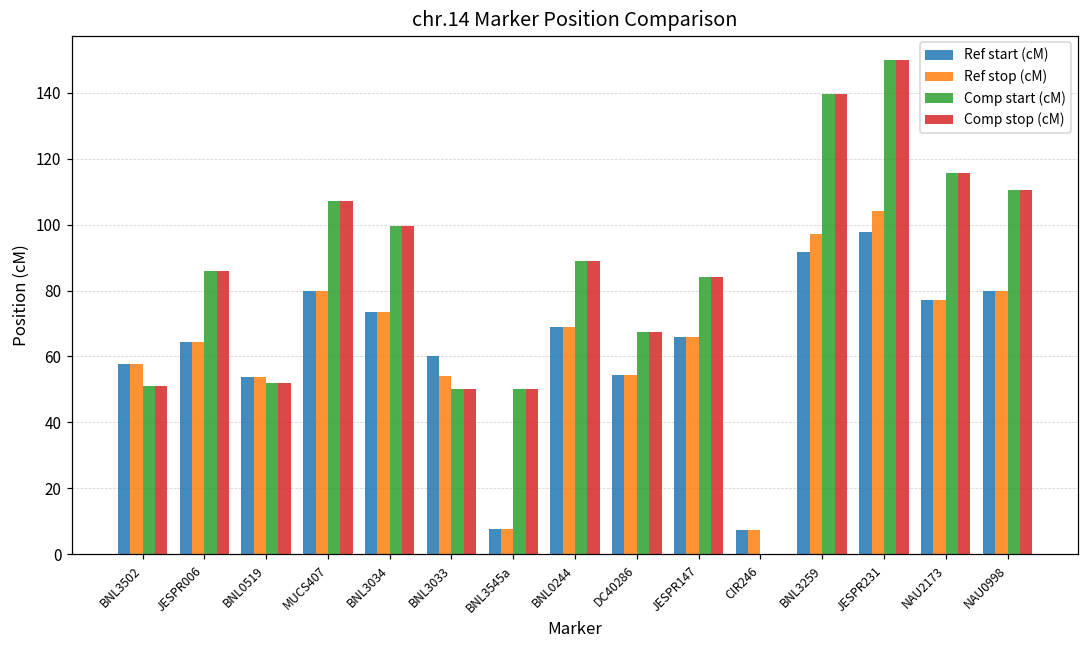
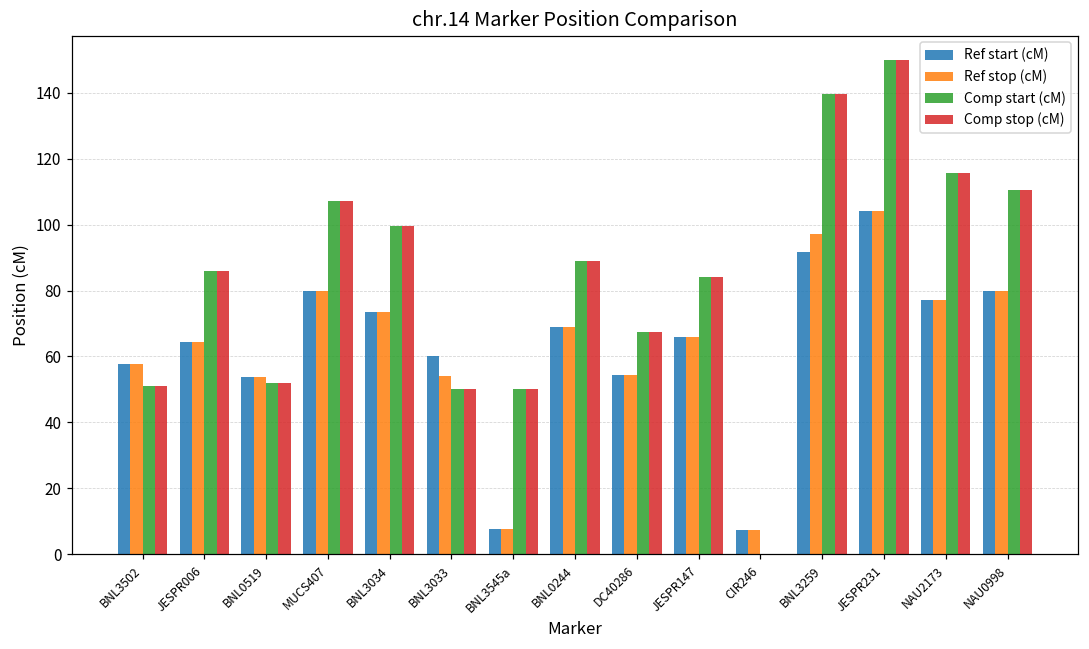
Ref start (cM), JESPR231: 98 -> 104
